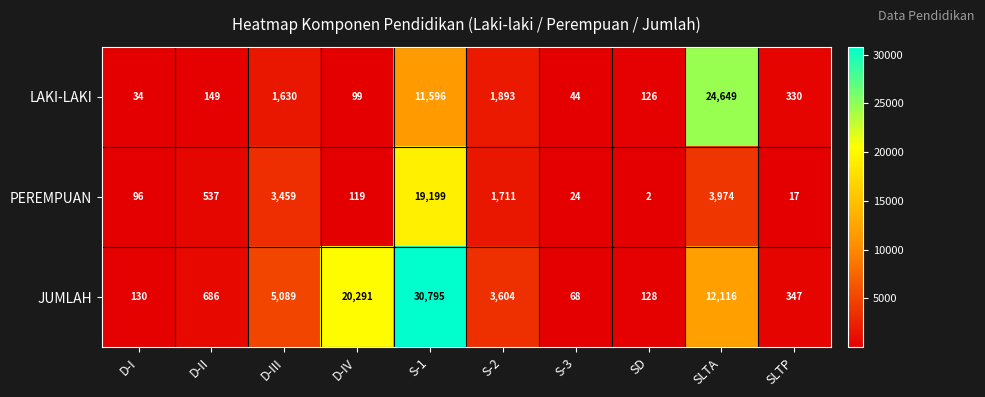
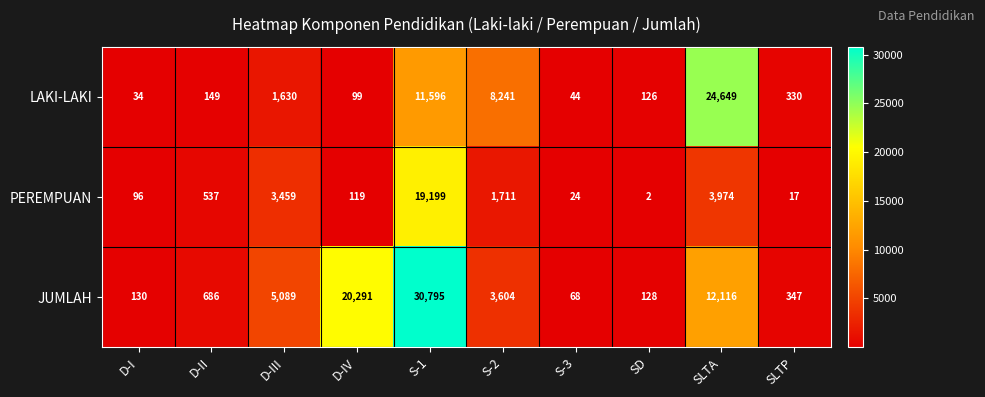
LAKI-LAKI, S-2: 1,893 -> 8,241
